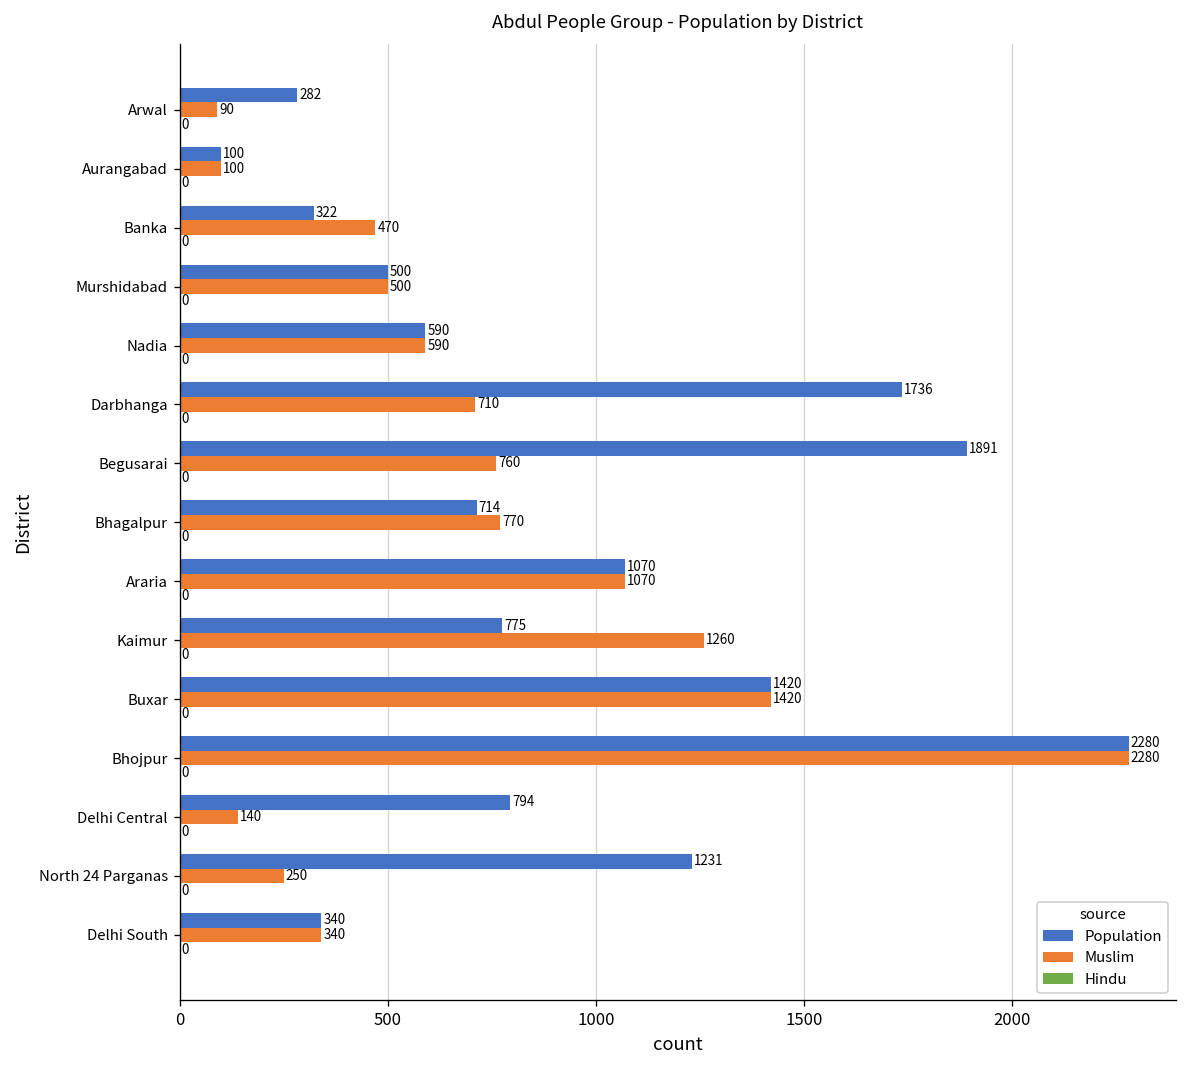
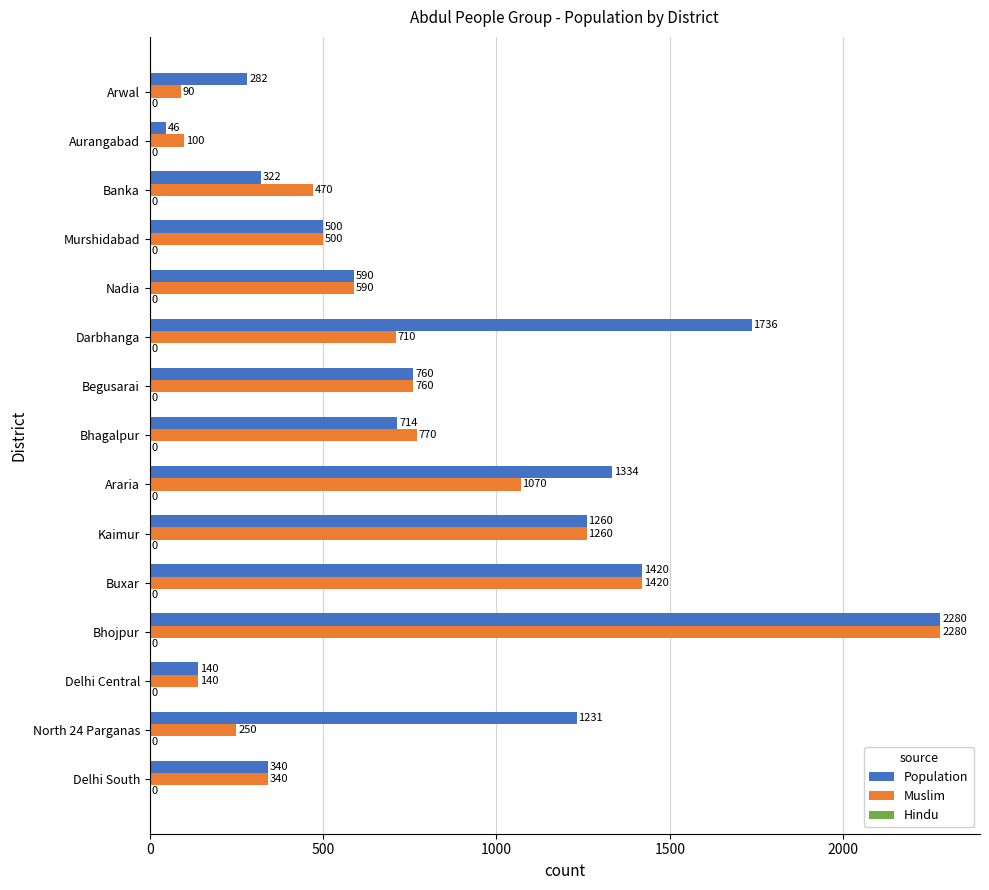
Population, Aurangabad: 100 -> 46
Population, Begusarai: 1891 -> 760
Population, Araria: 1070 -> 1334
Population, Kaimur: 775 -> 1260
Population, Delhi Central: 794 -> 140
